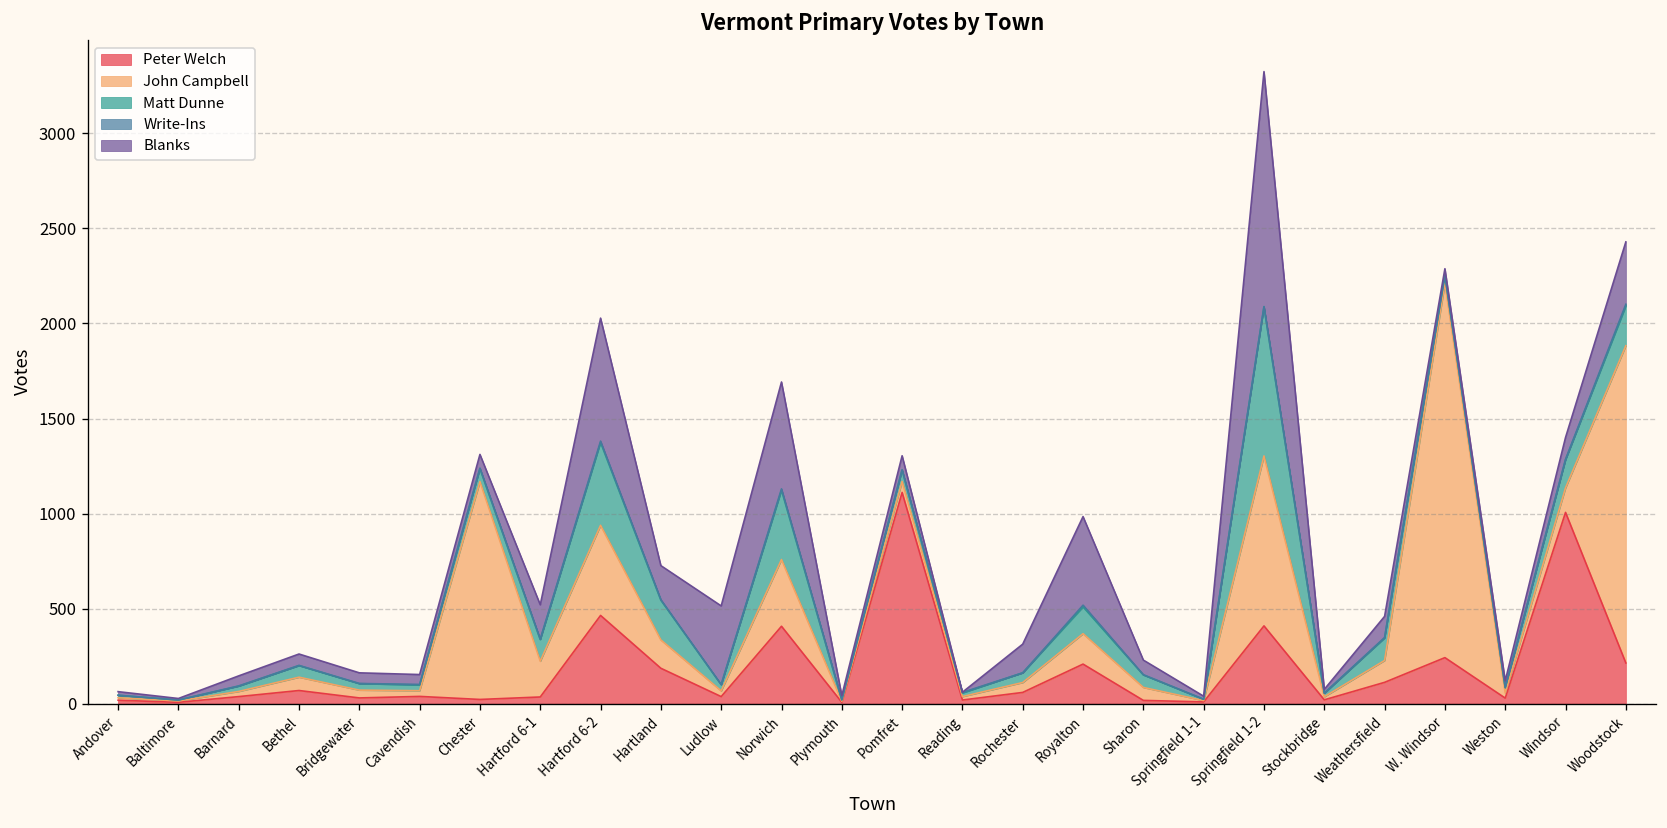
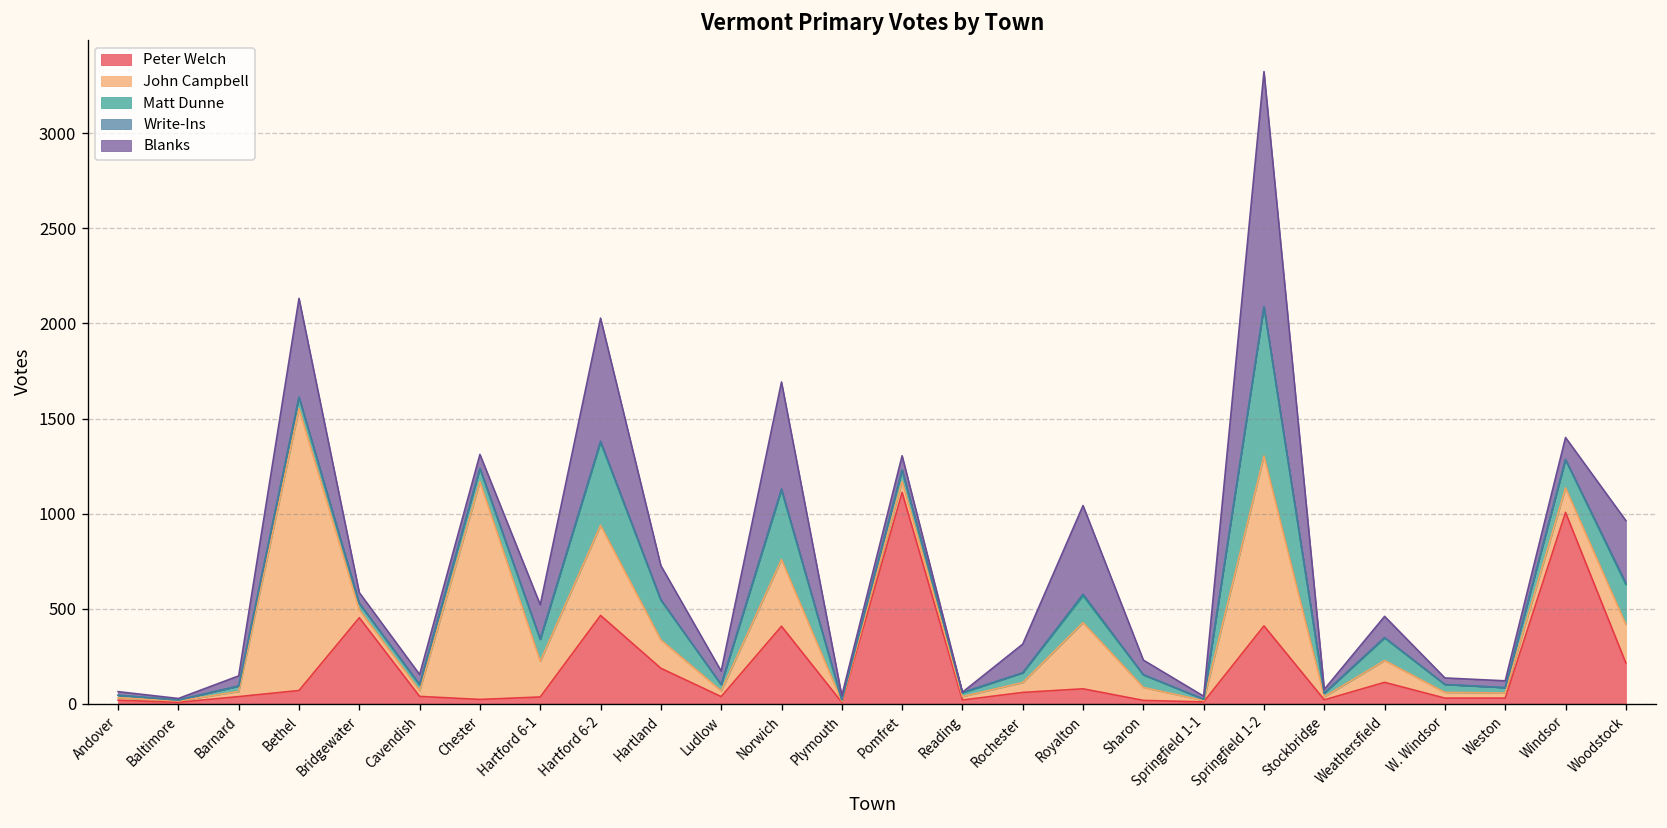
John Campbell, Bethel: 70 -> 1480
Blanks, Bethel: 60 -> 520
Peter Welch, Bridgewater: 30 -> 450
Blanks, Ludlow: 410 -> 70
Peter Welch, Royalton: 210 -> 80
John Campbell, Royalton: 160 -> 350
Peter Welch, W. Windsor: 240 -> 30
John Campbell, W. Windsor: 1970 -> 30
John Campbell, Woodstock: 1670 -> 200
